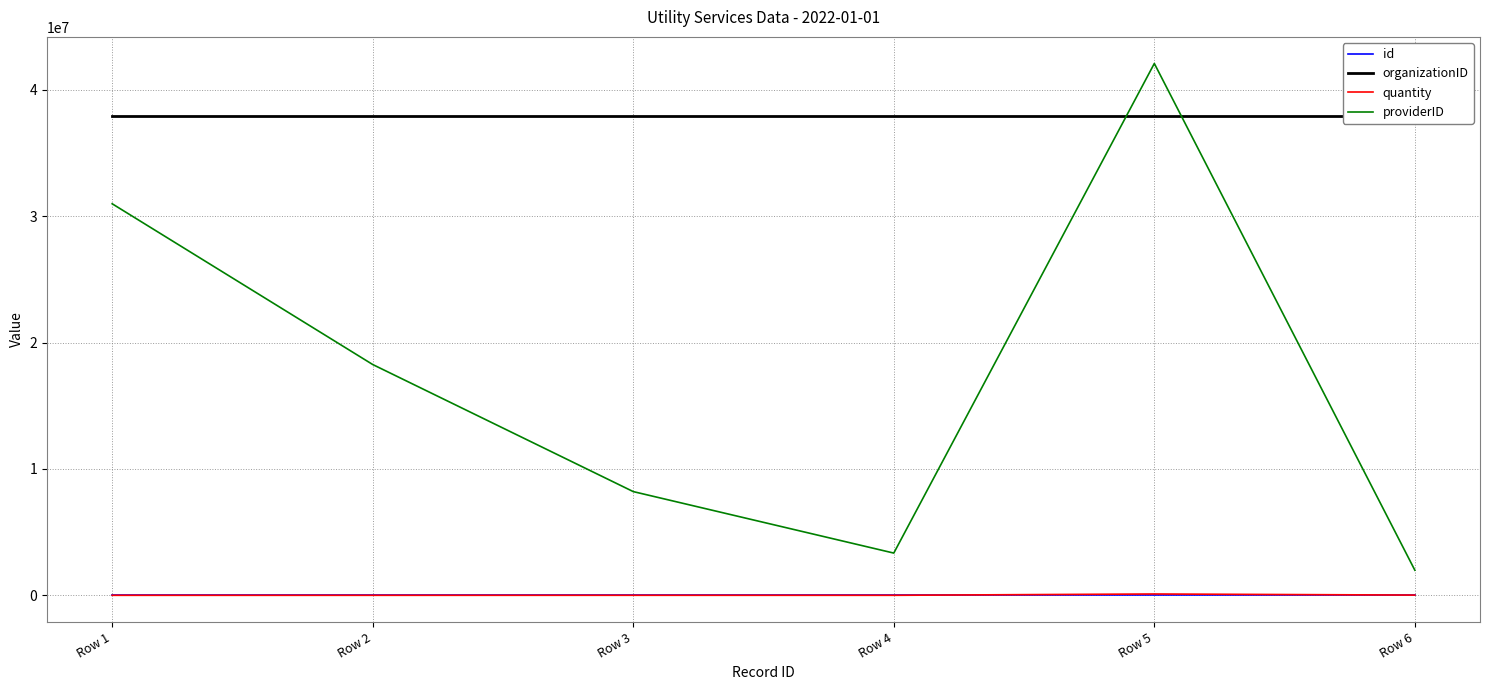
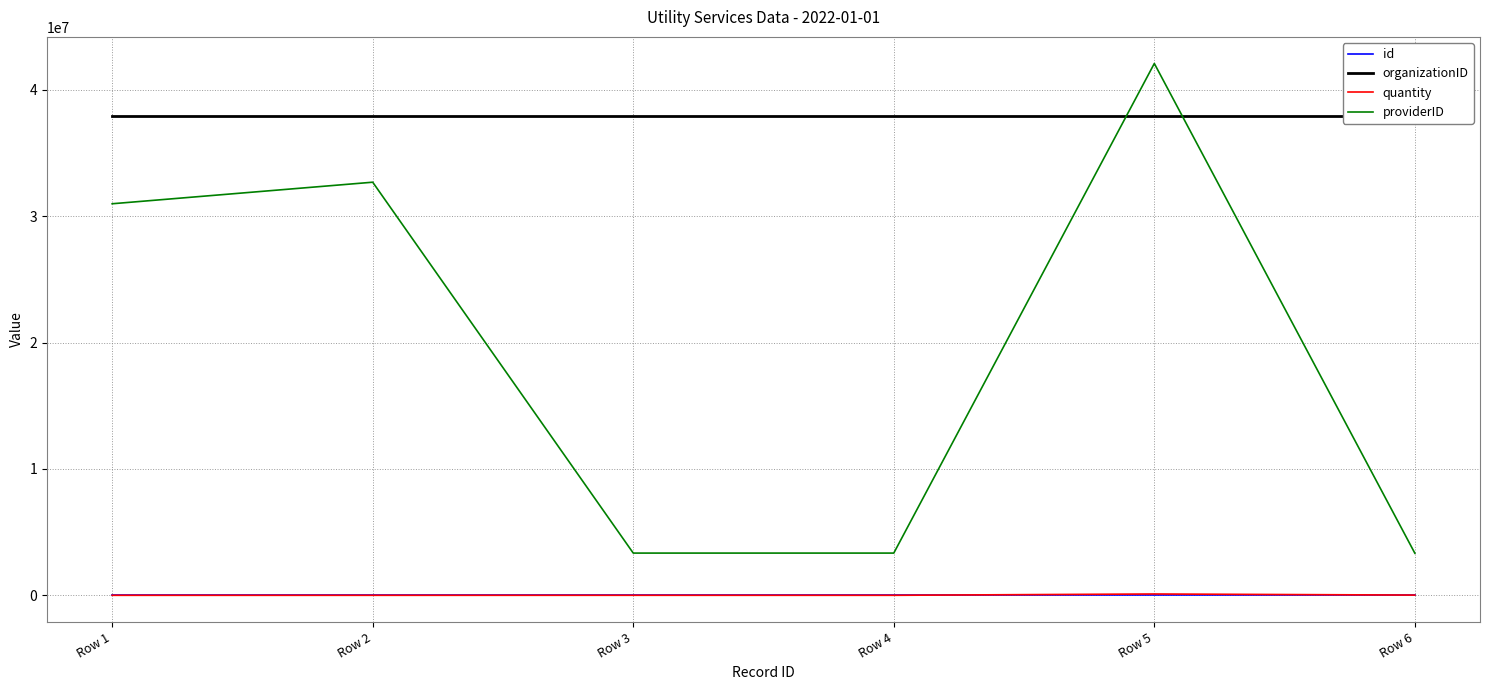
providerID, Row 2: 18300000 -> 32700000
providerID, Row 3: 8200000 -> 3300000
providerID, Row 6: 2000000 -> 3300000
